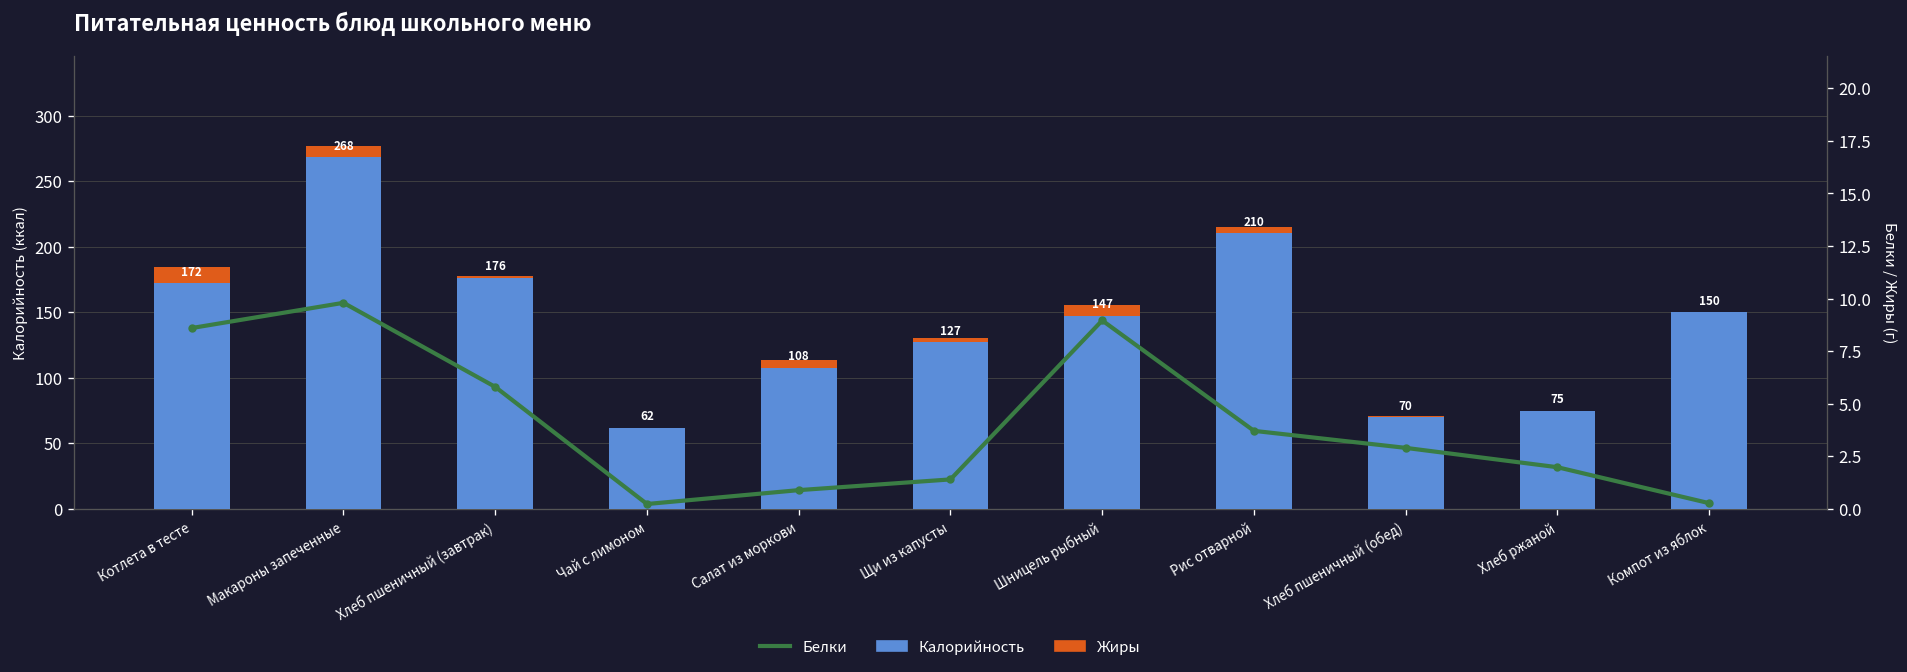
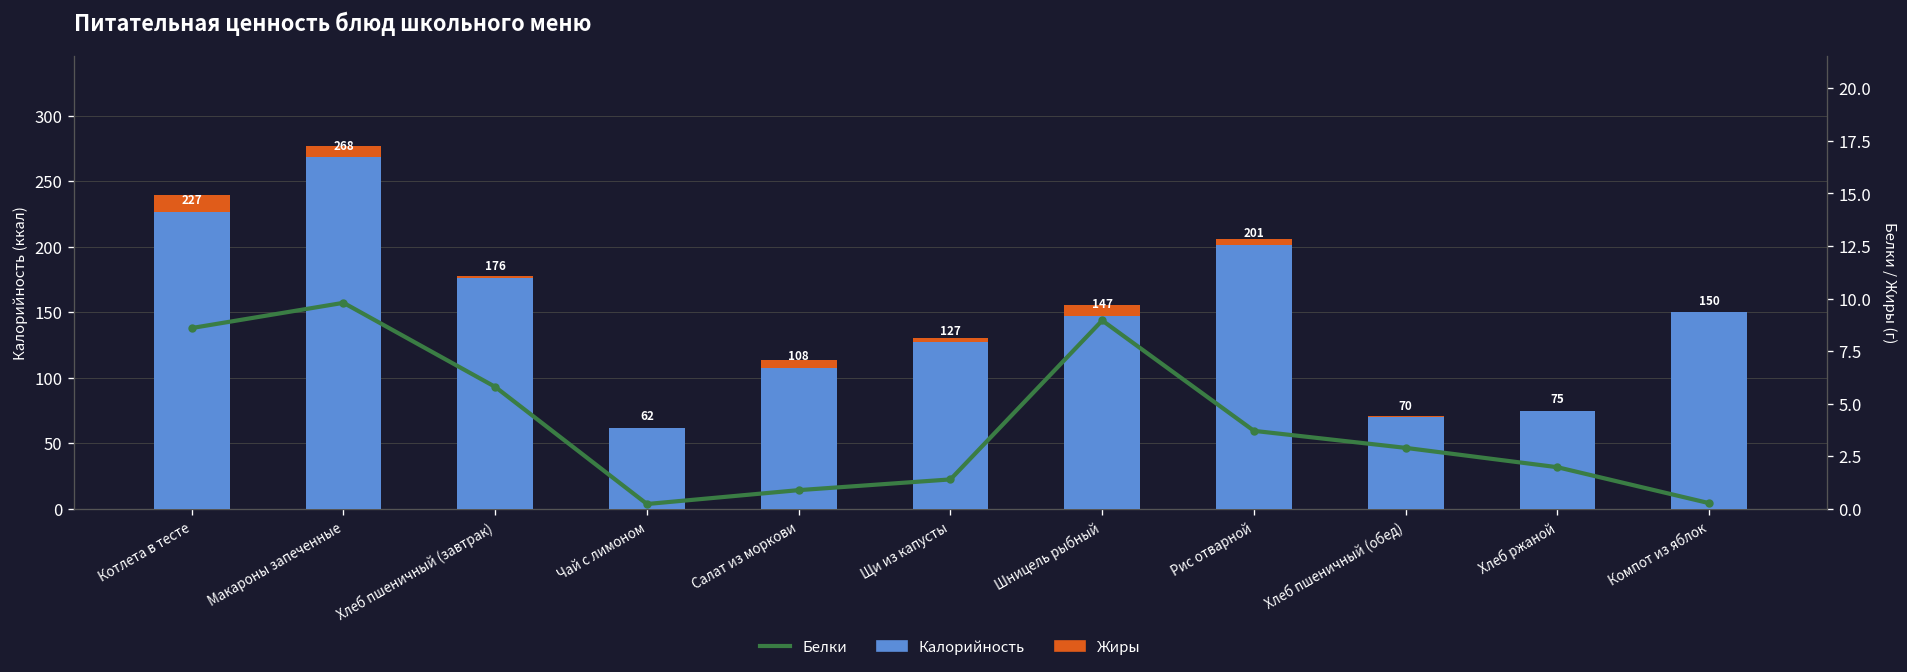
Калорийность, Котлета в тесте: 172 -> 227
Калорийность, Рис отварной: 210 -> 201
